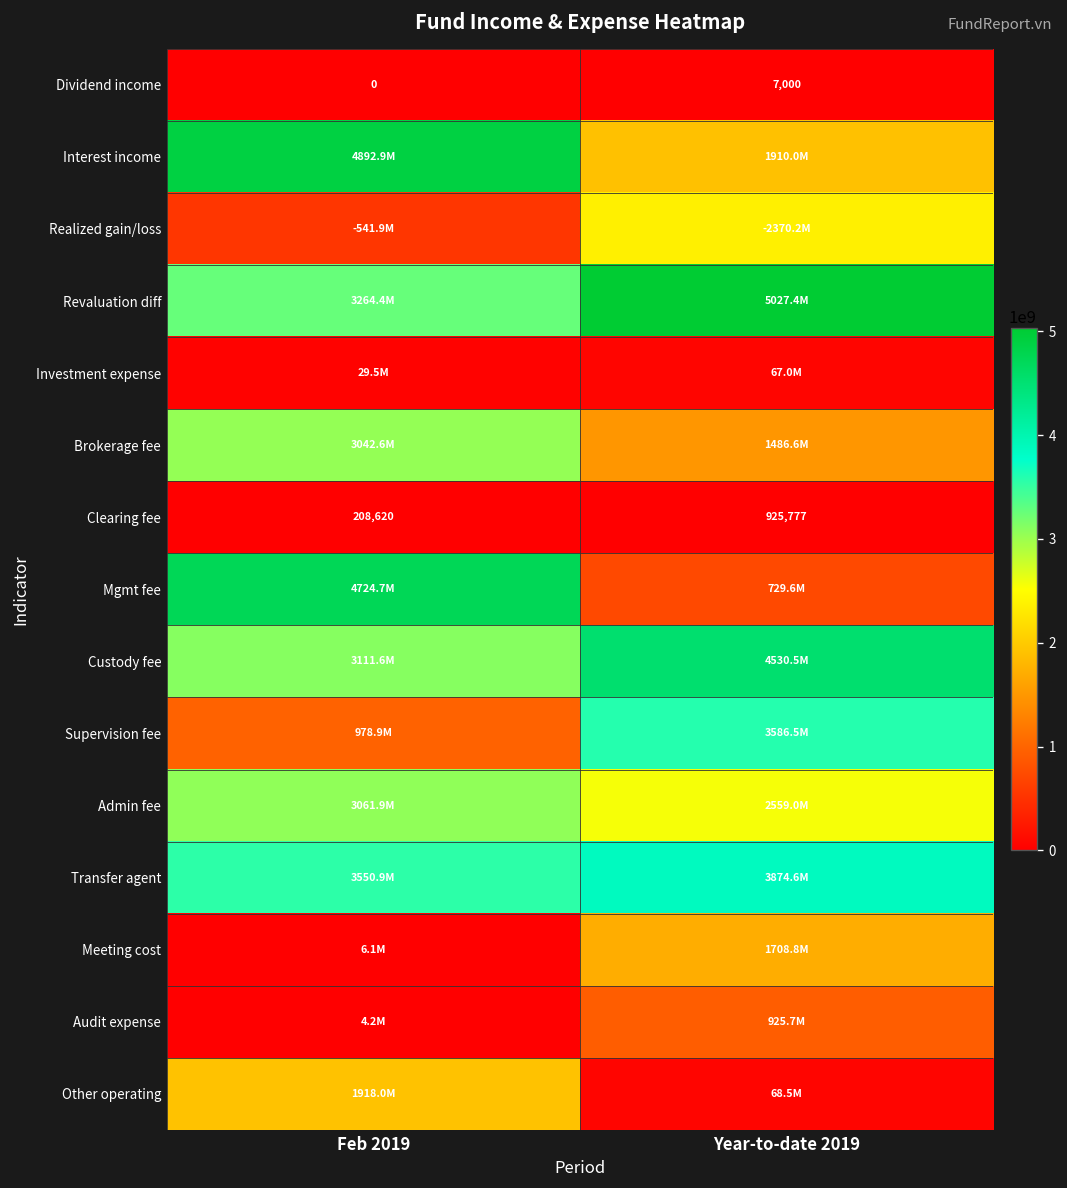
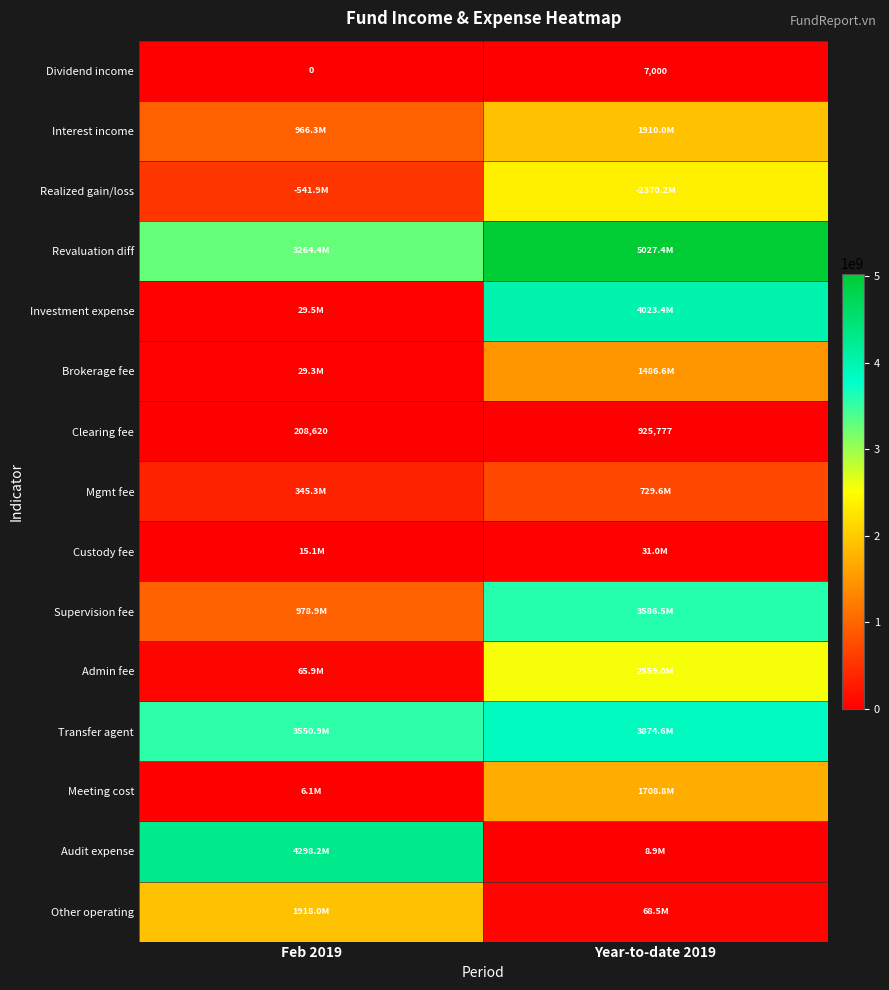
Interest income, Feb 2019: 4892.9M -> 966.3M
Investment expense, Year-to-date 2019: 67.0M -> 4023.4M
Brokerage fee, Feb 2019: 3042.6M -> 29.3M
Mgmt fee, Feb 2019: 4724.7M -> 345.3M
Custody fee, Feb 2019: 3111.6M -> 15.1M
Custody fee, Year-to-date 2019: 4530.5M -> 31.0M
Admin fee, Feb 2019: 3061.9M -> 65.9M
Audit expense, Feb 2019: 4.2M -> 4298.2M
Audit expense, Year-to-date 2019: 925.7M -> 8.9M
